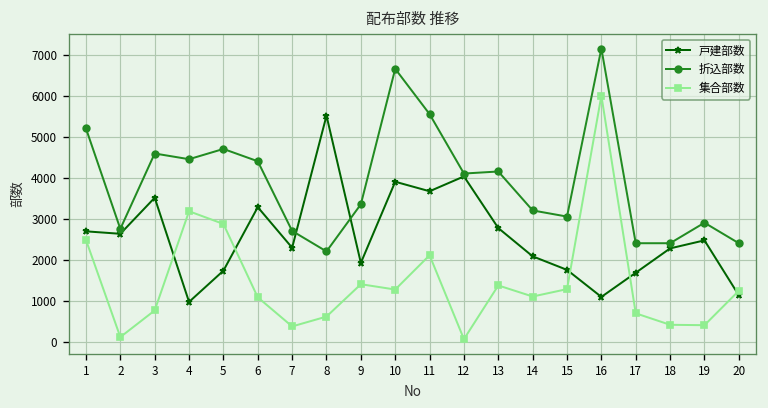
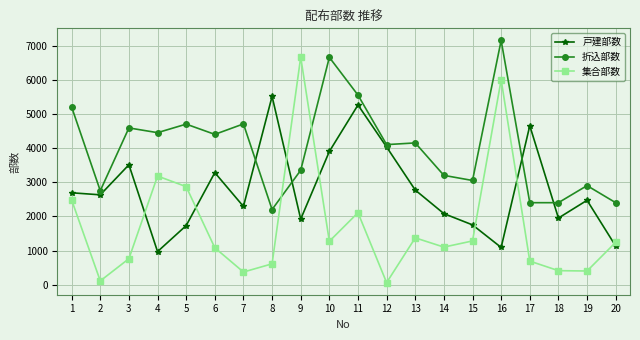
折込部数, 7: 2700 -> 4700
集合部数, 9: 1400 -> 6700
戸建部数, 11: 3700 -> 5300
戸建部数, 17: 1700 -> 4700
戸建部数, 18: 2300 -> 2000
